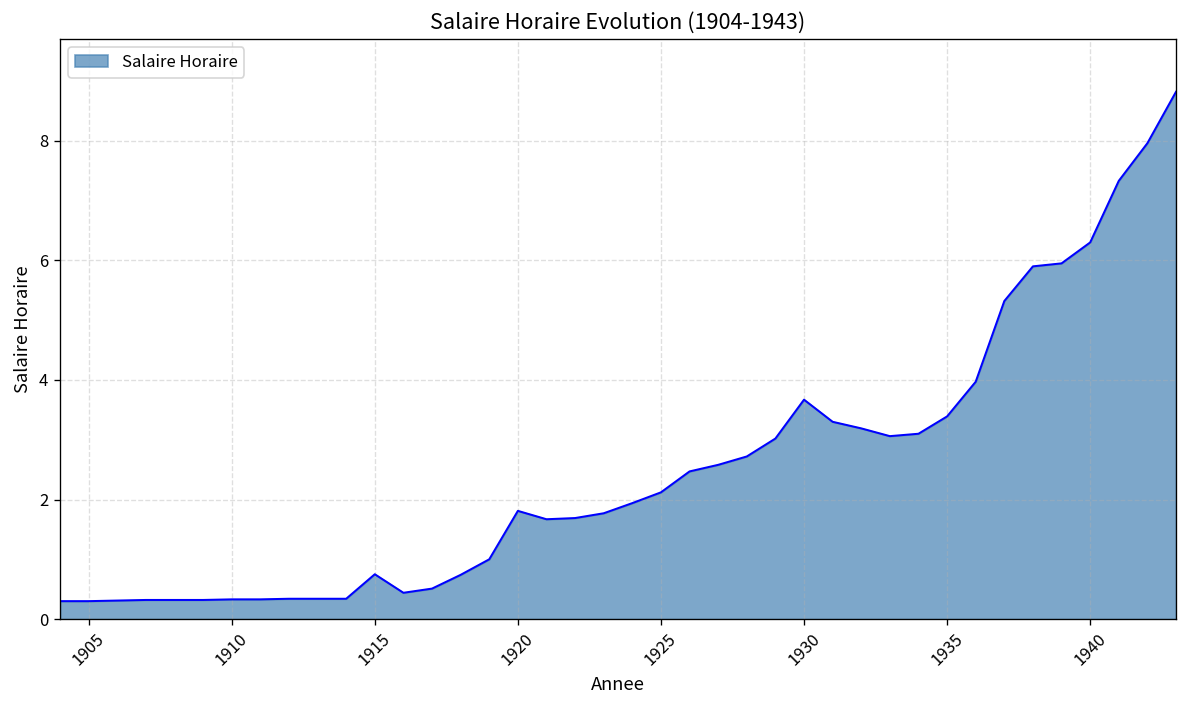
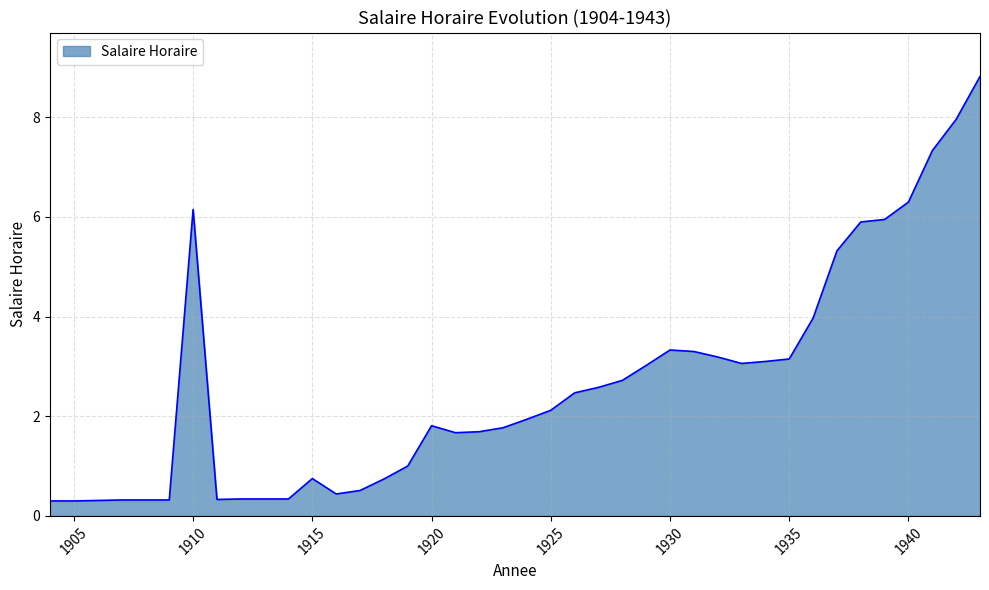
1910: 0.3 -> 6.2
1930: 3.7 -> 3.3
1935: 3.4 -> 3.2
